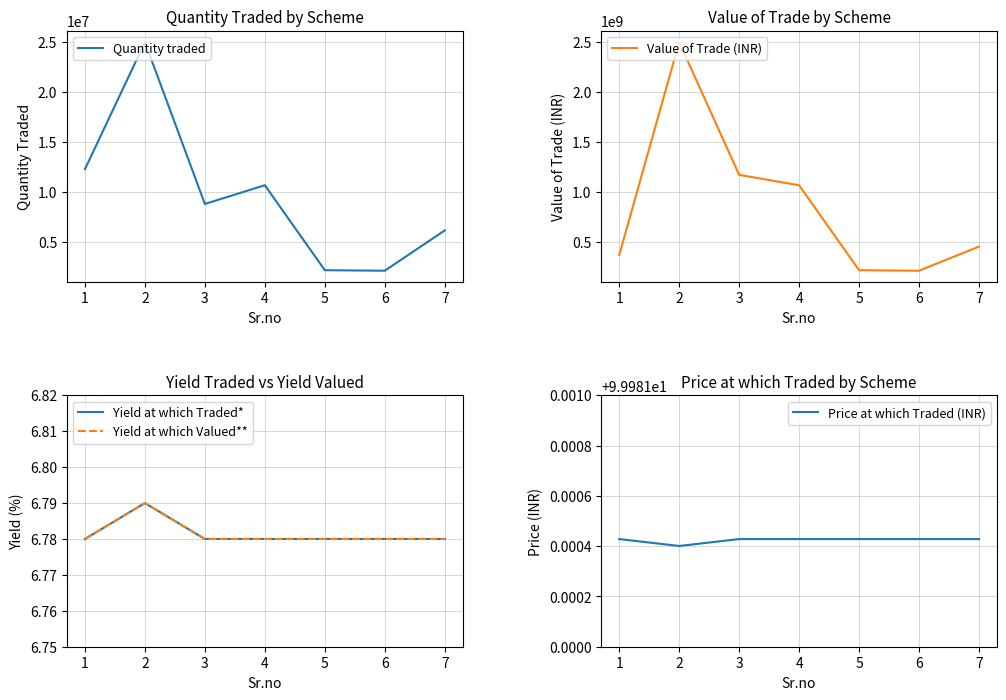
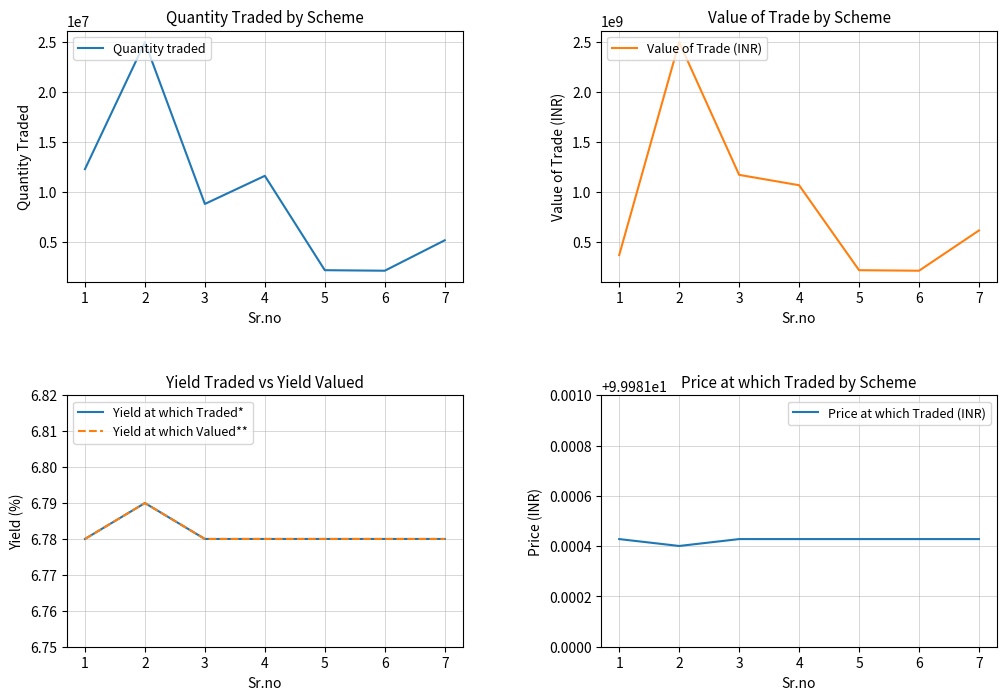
Quantity Traded by Scheme, 4: 10700000 -> 11600000
Quantity Traded by Scheme, 7: 6200000 -> 5200000
Value of Trade by Scheme, 7: 460000000 -> 620000000
